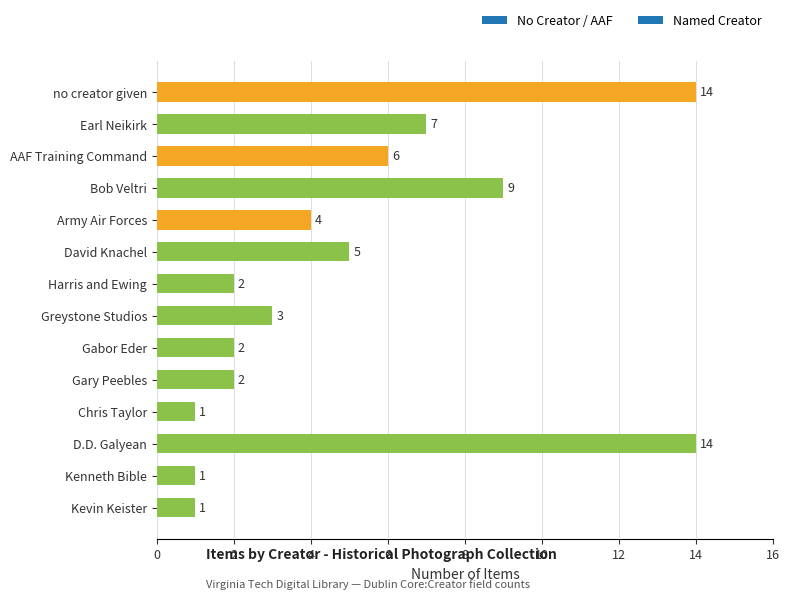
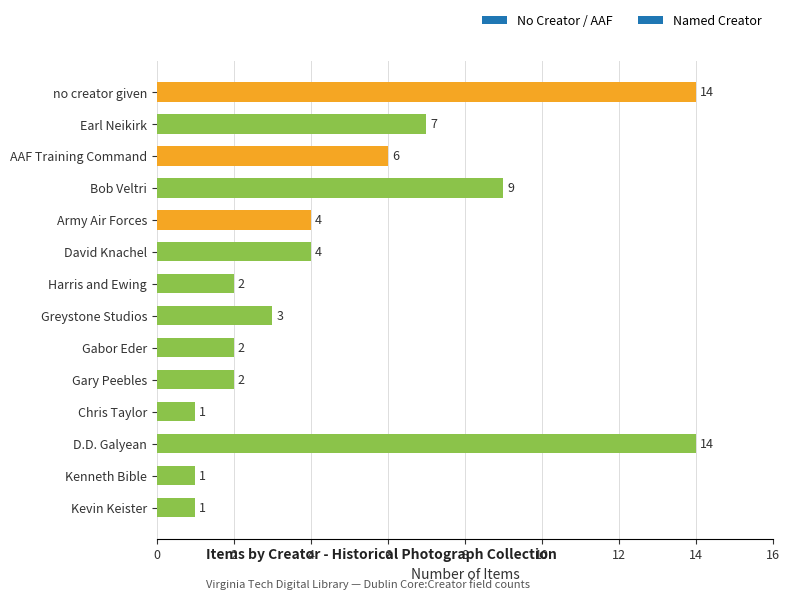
David Knachel: 5 -> 4
